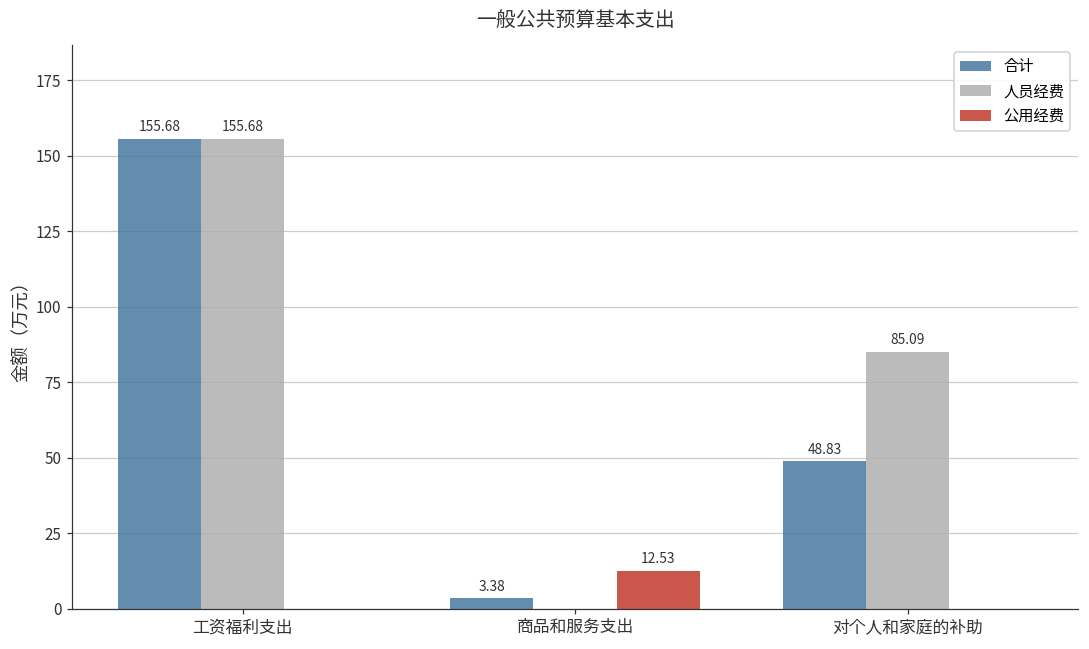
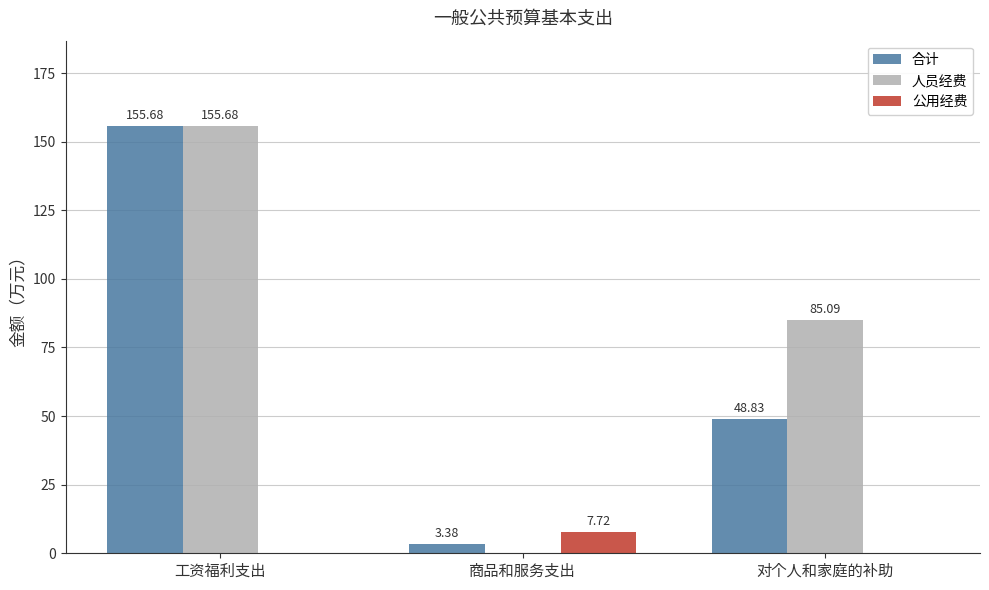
公用经费, 商品和服务支出: 12.53 -> 7.72
